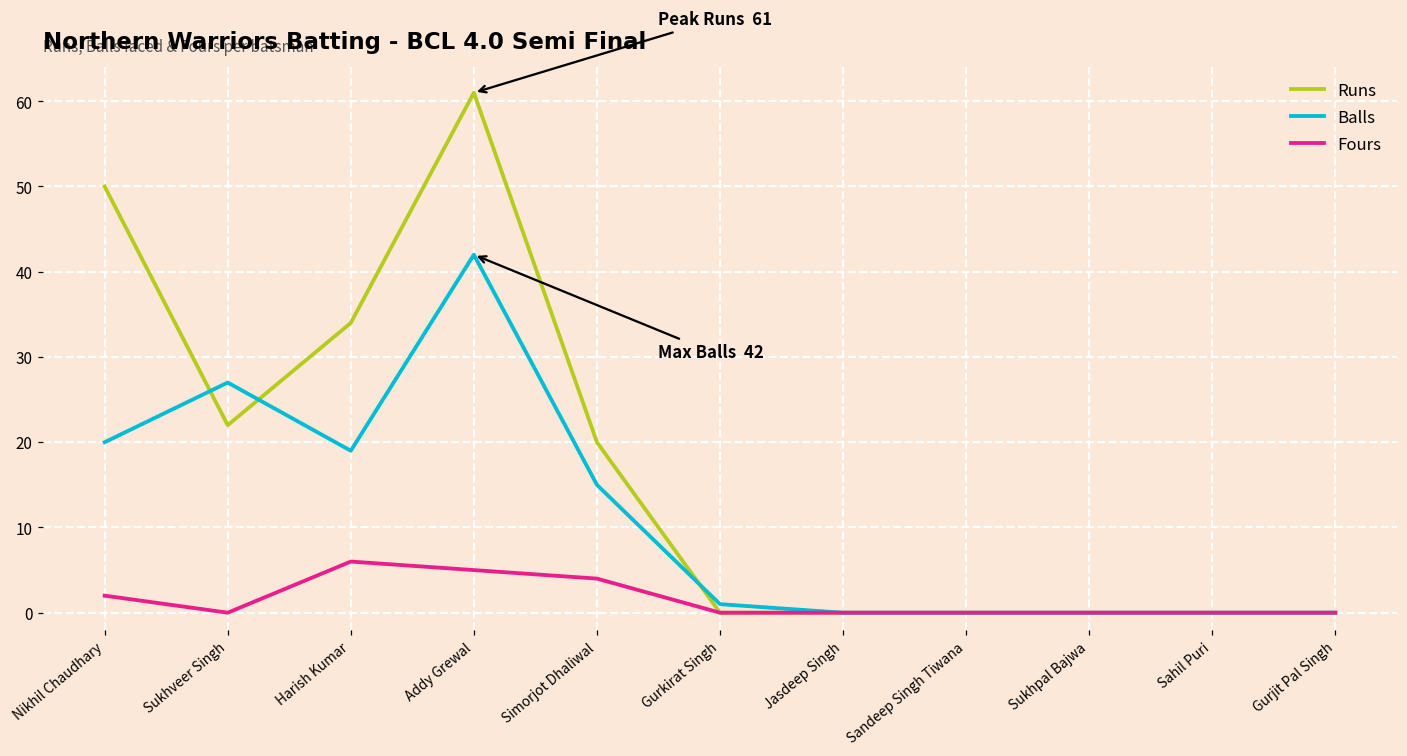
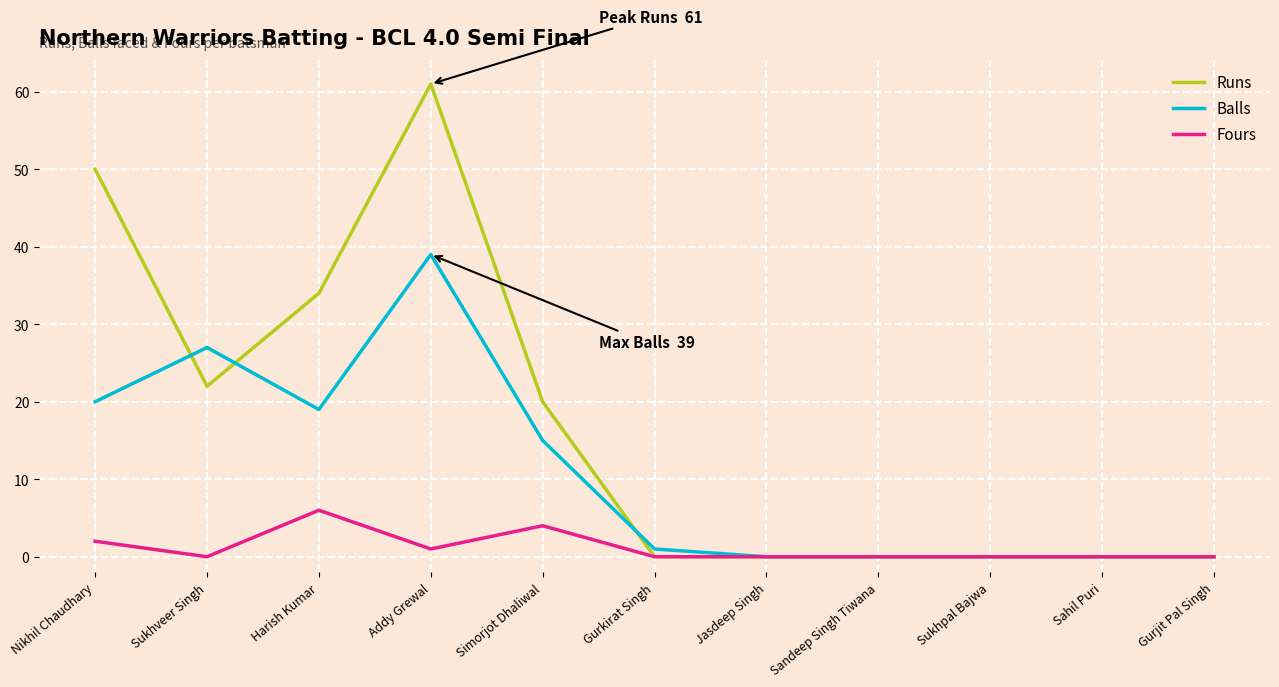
Balls, Addy Grewal: 42 -> 39
Fours, Addy Grewal: 5 -> 1
